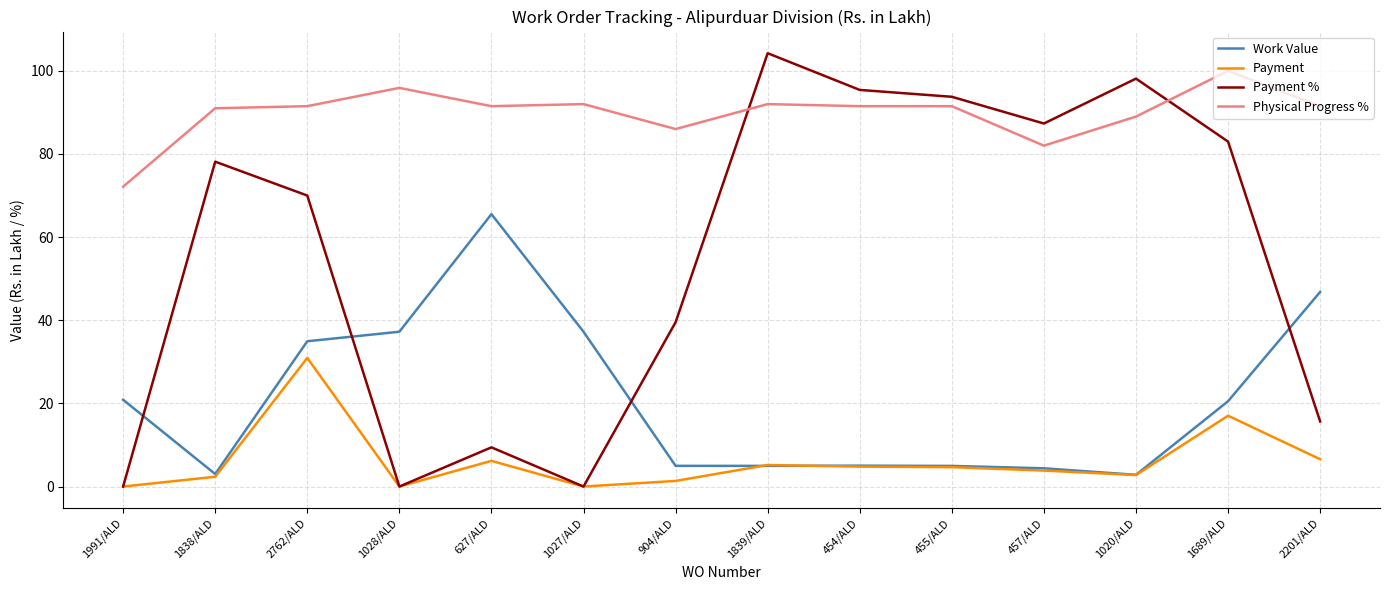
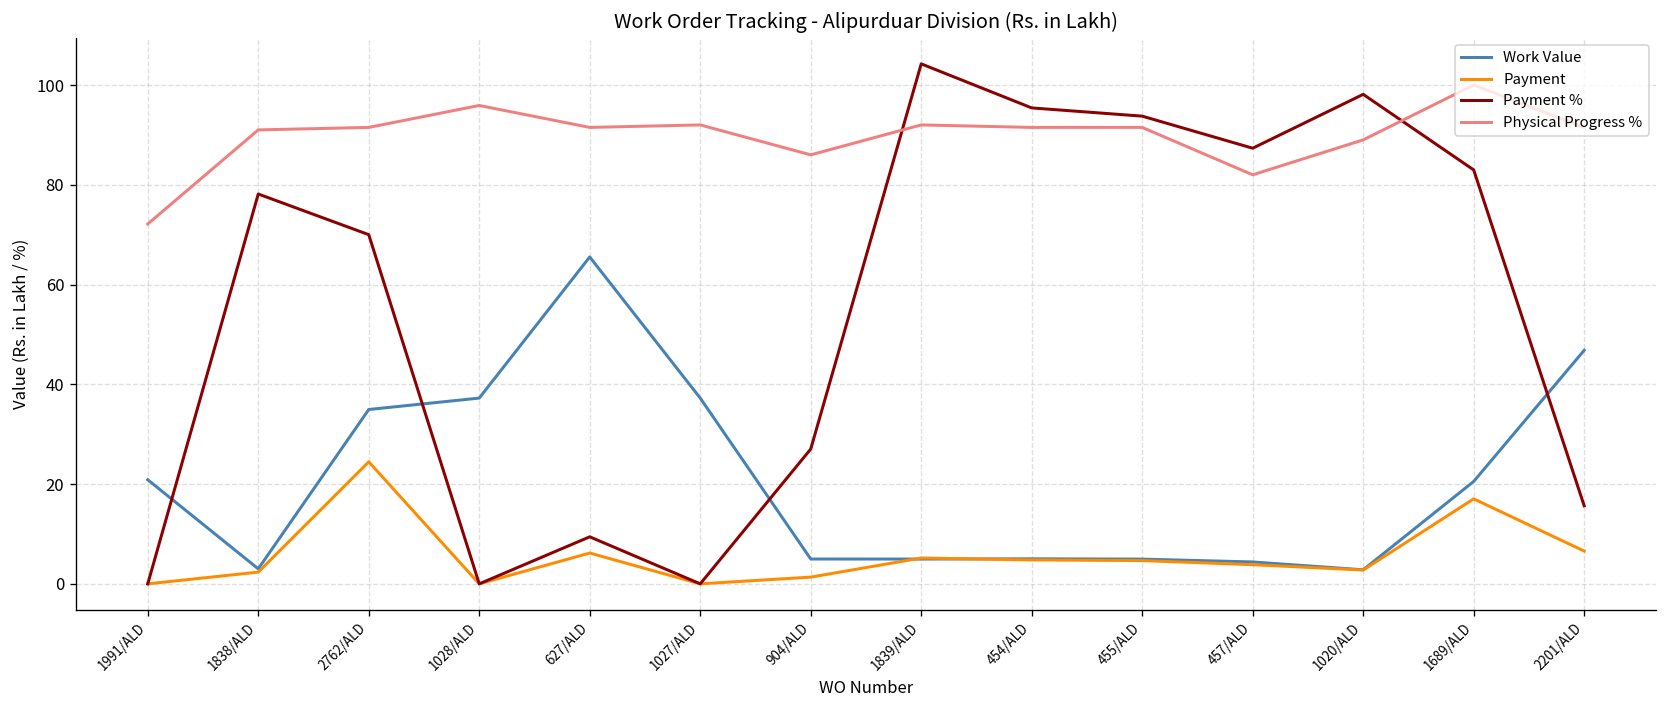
Payment, 2762/ALD: 31 -> 24
Payment %, 904/ALD: 40 -> 27
